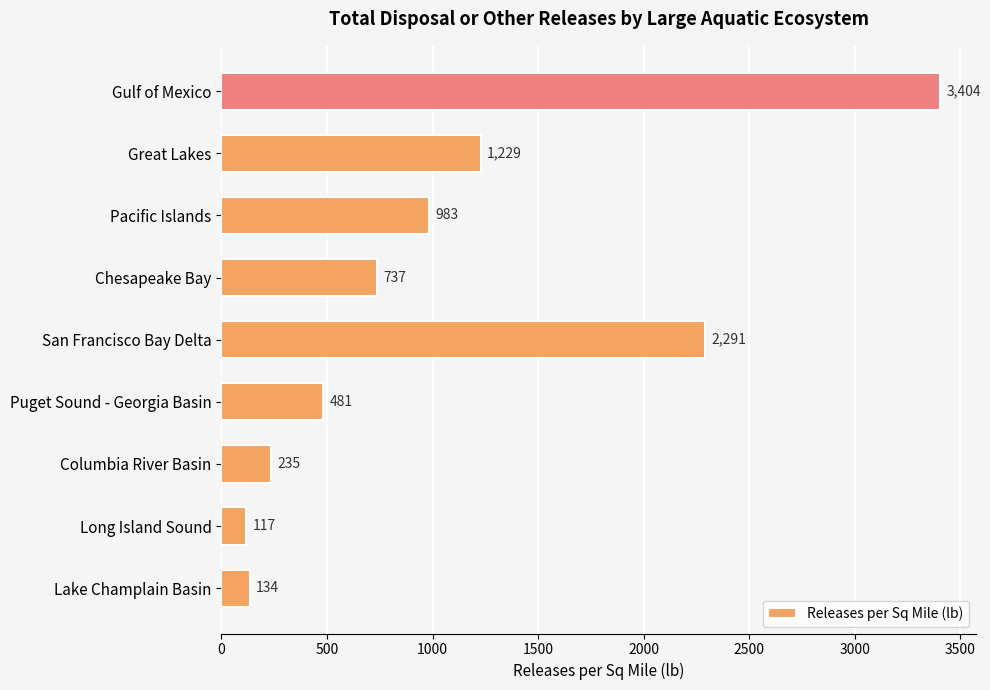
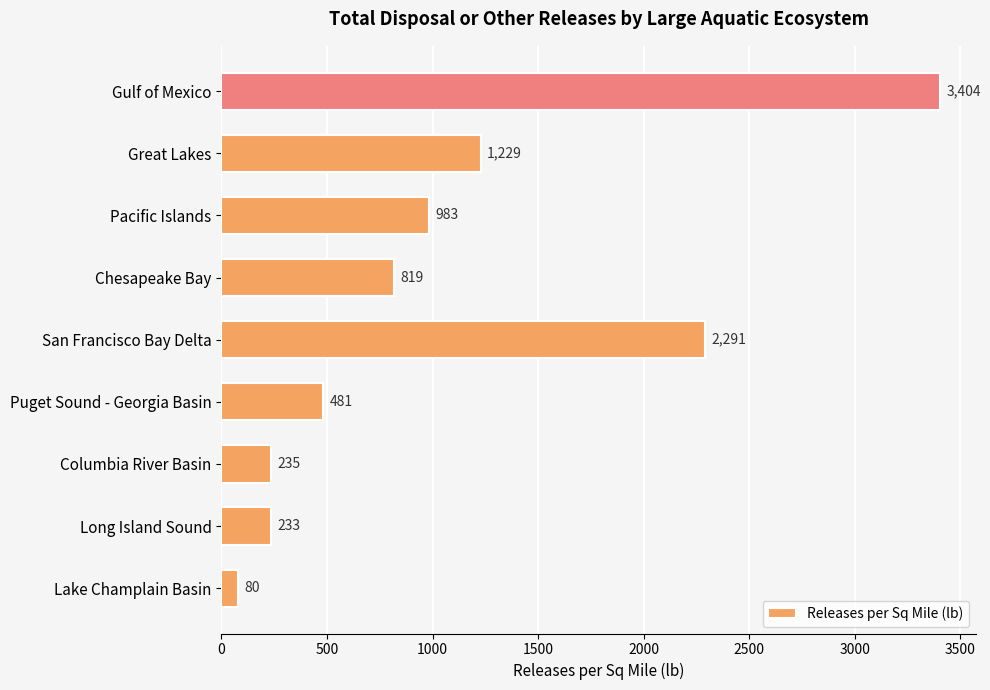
Chesapeake Bay: 737 -> 819
Long Island Sound: 117 -> 233
Lake Champlain Basin: 134 -> 80
